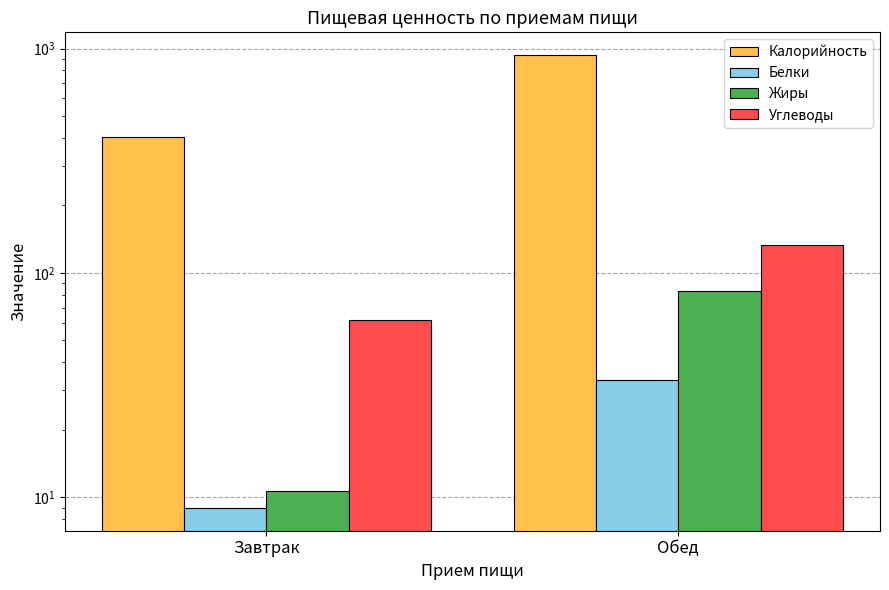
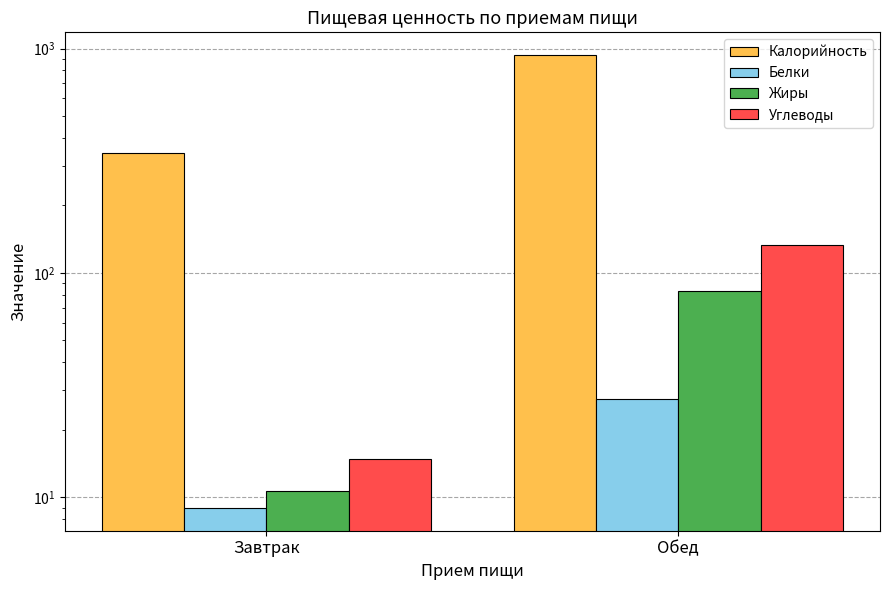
Калорийность, Завтрак: 400 -> 340
Углеводы, Завтрак: 61 -> 15
Белки, Обед: 33 -> 28
